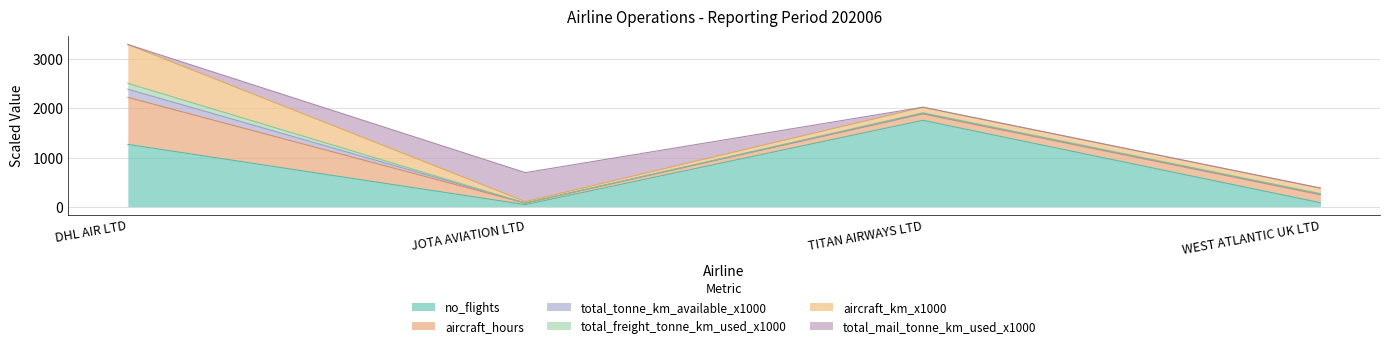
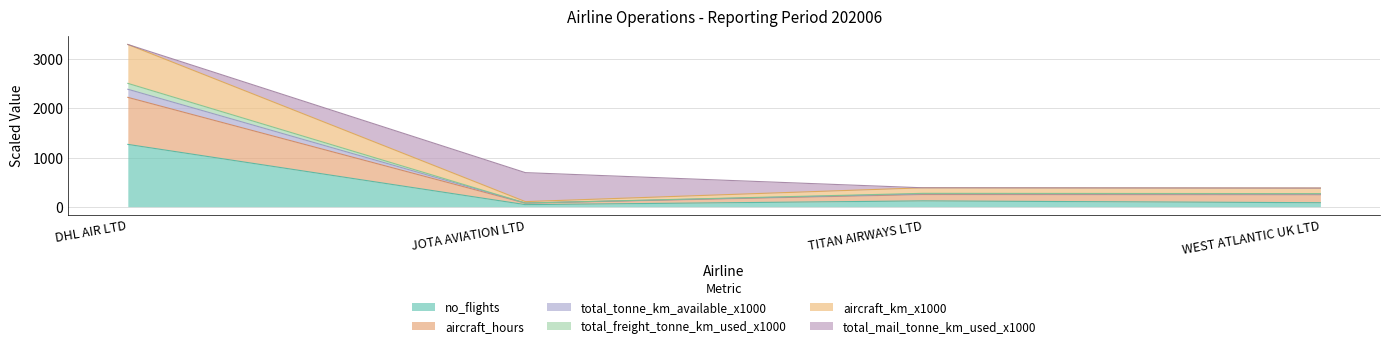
no_flights, TITAN AIRWAYS LTD: 1800 -> 100
